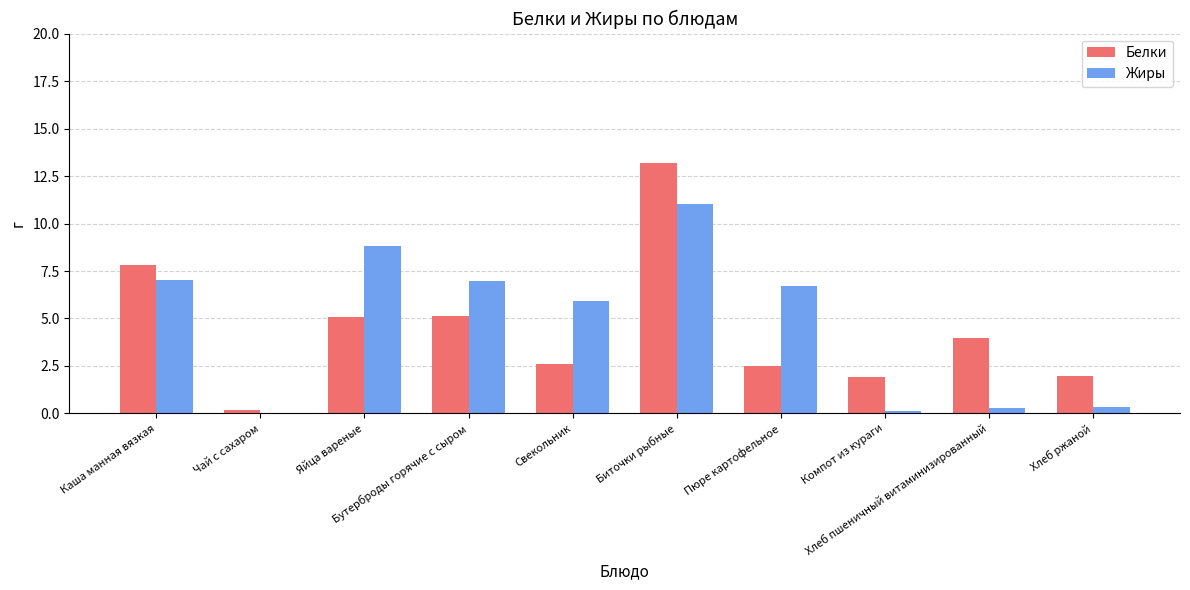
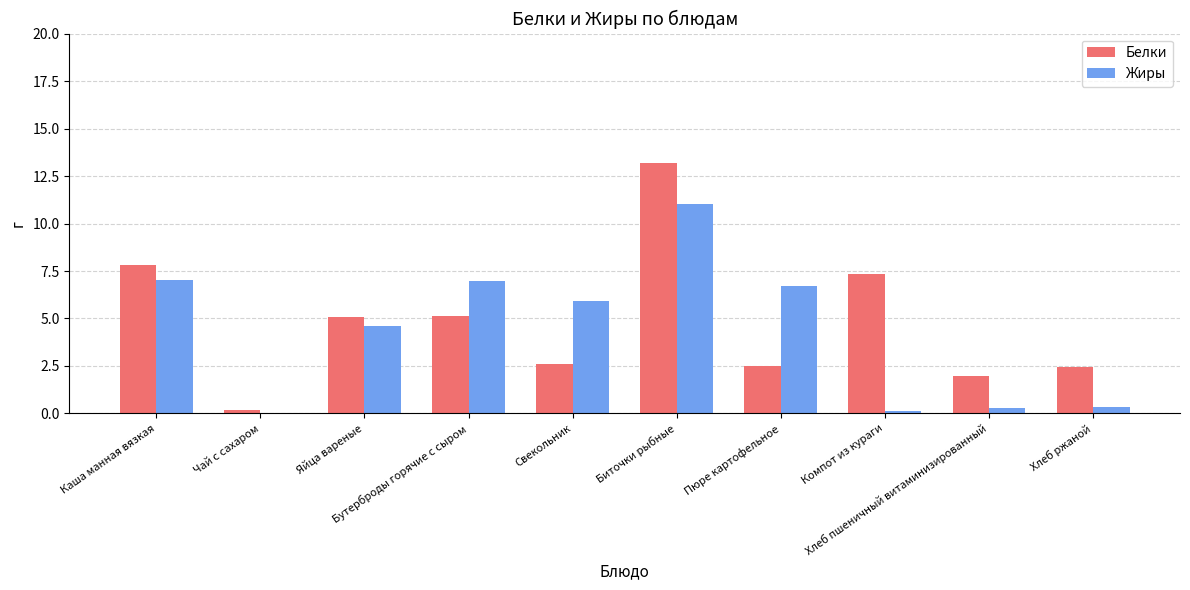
Жиры, Яйца вареные: 8.8 -> 4.6
Белки, Компот из кураги: 1.9 -> 7.3
Белки, Хлеб пшеничный витаминизированный: 4.0 -> 2.0
Белки, Хлеб ржаной: 2.0 -> 2.5
